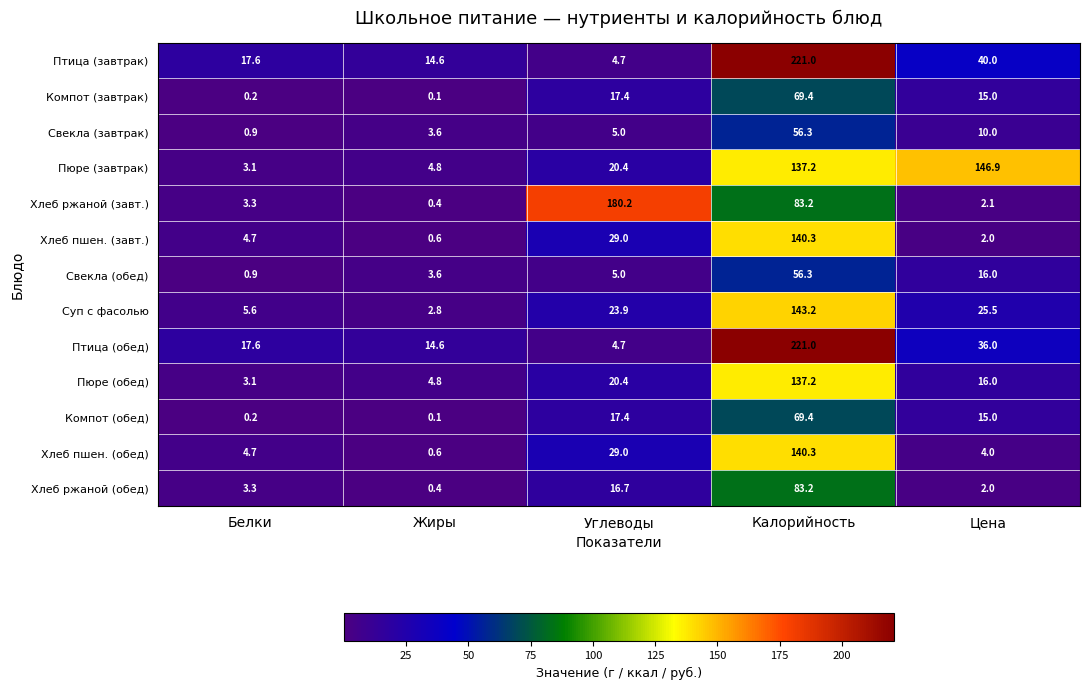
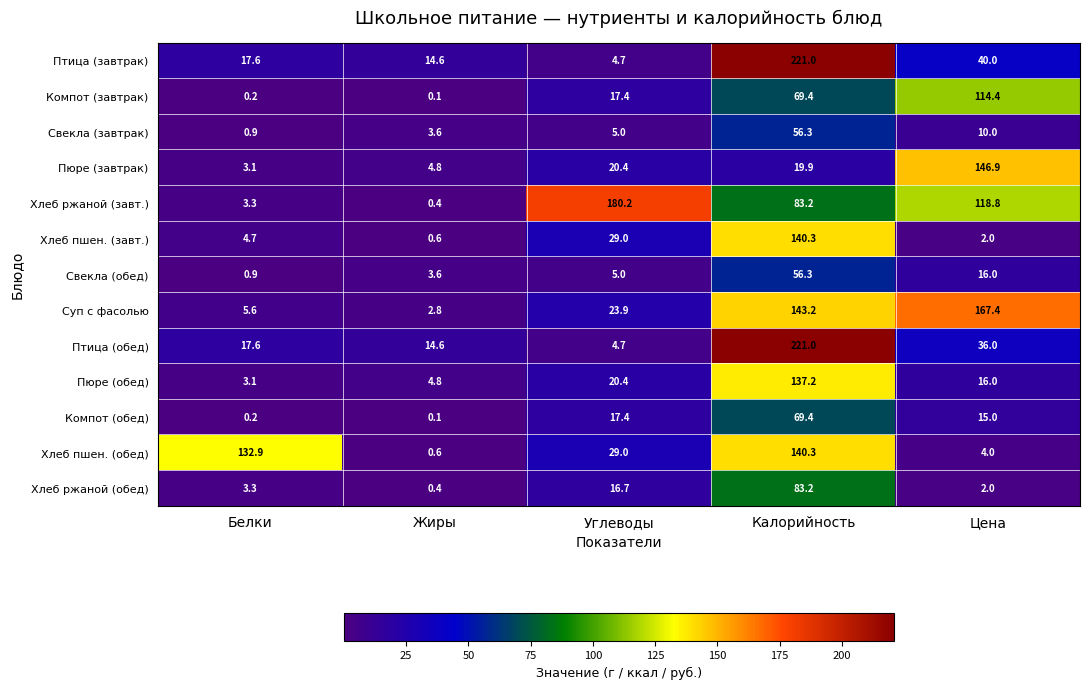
Компот (завтрак), Цена: 15.0 -> 114.4
Пюре (завтрак), Калорийность: 137.2 -> 19.9
Хлеб ржаной (завт.), Цена: 2.1 -> 118.8
Суп с фасолью, Цена: 25.5 -> 167.4
Хлеб пшен. (обед), Белки: 4.7 -> 132.9
